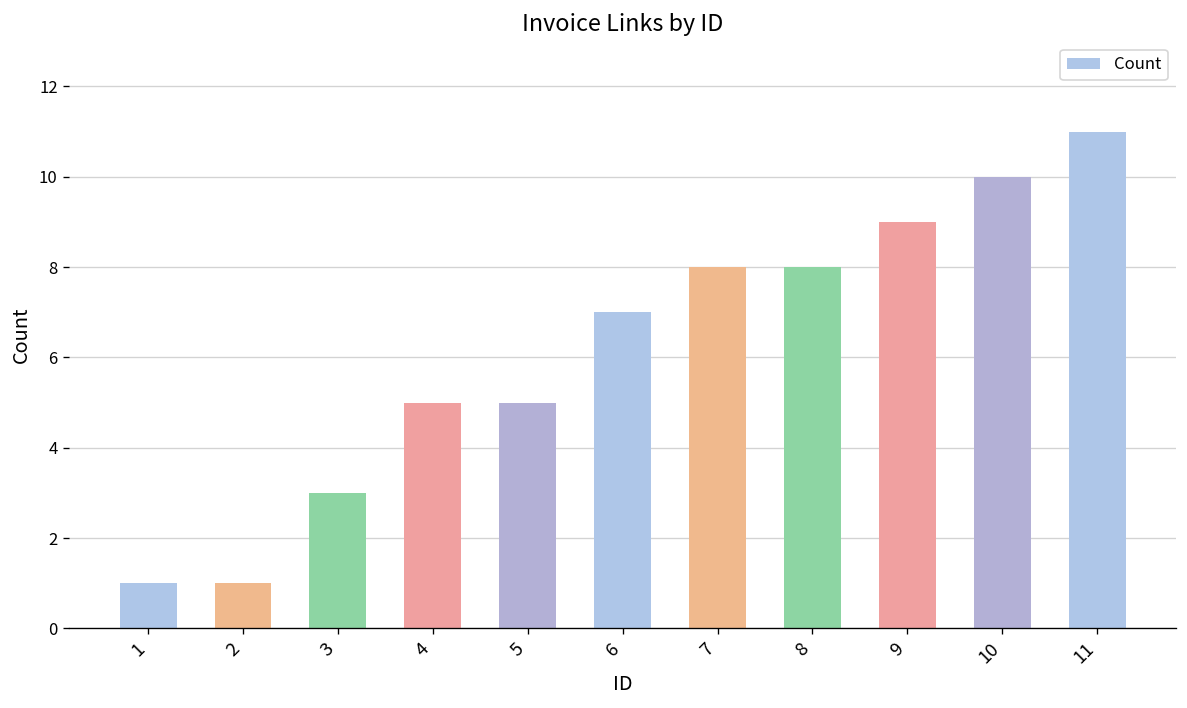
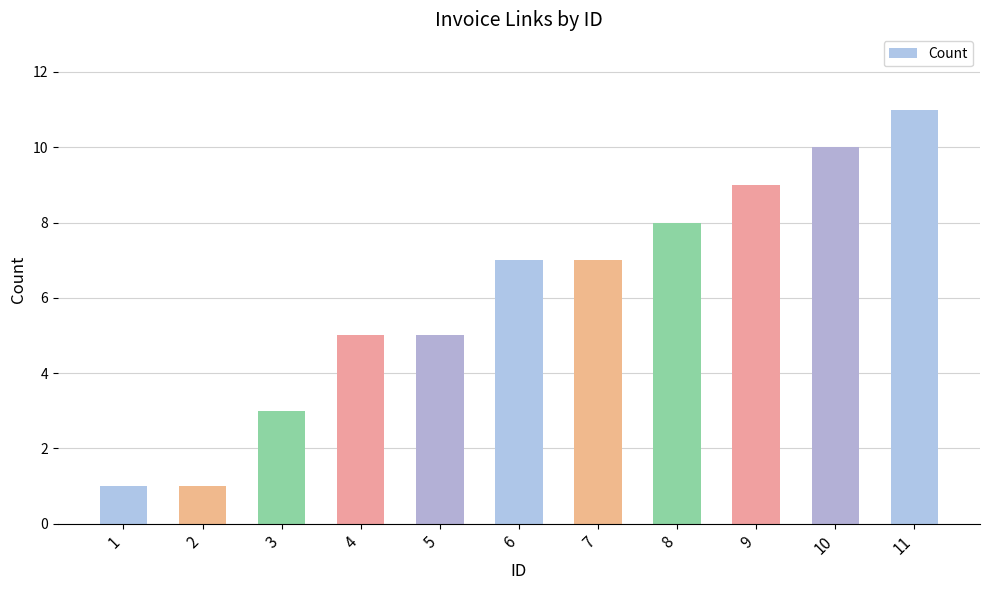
7: 8 -> 7
